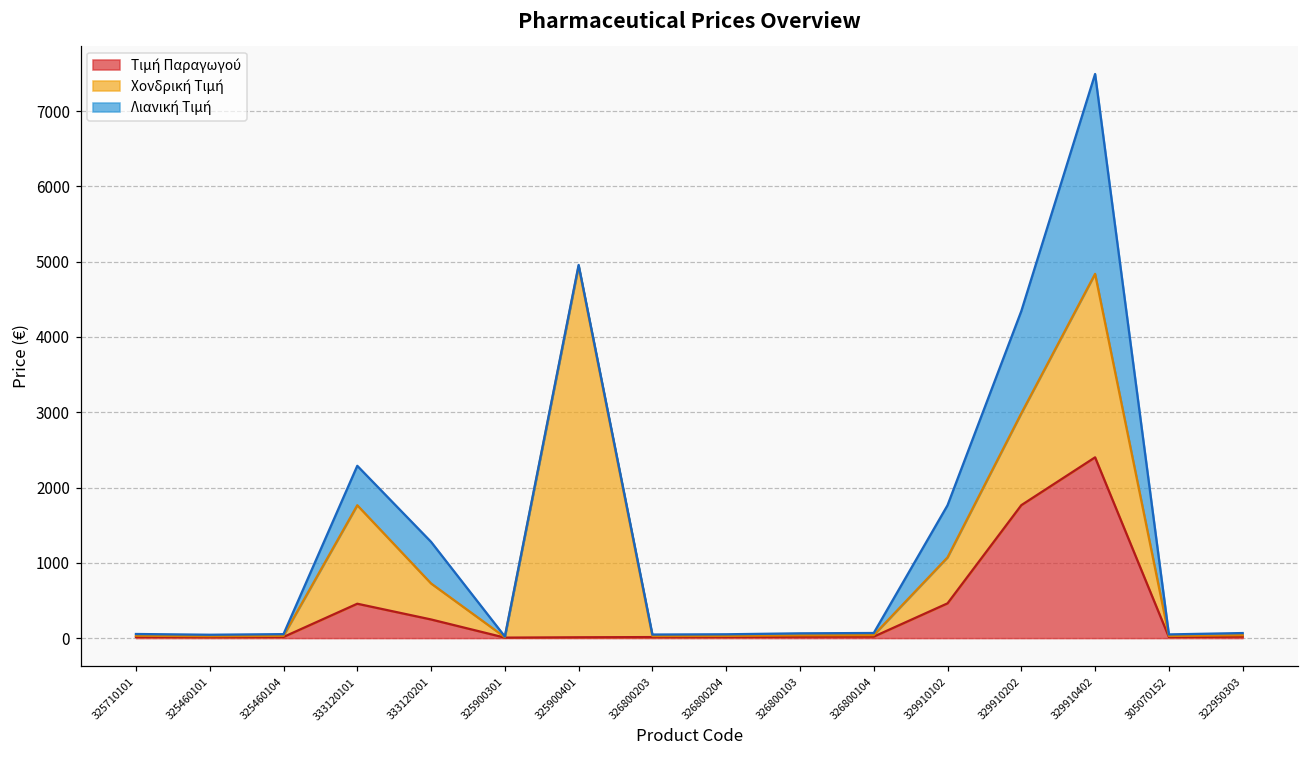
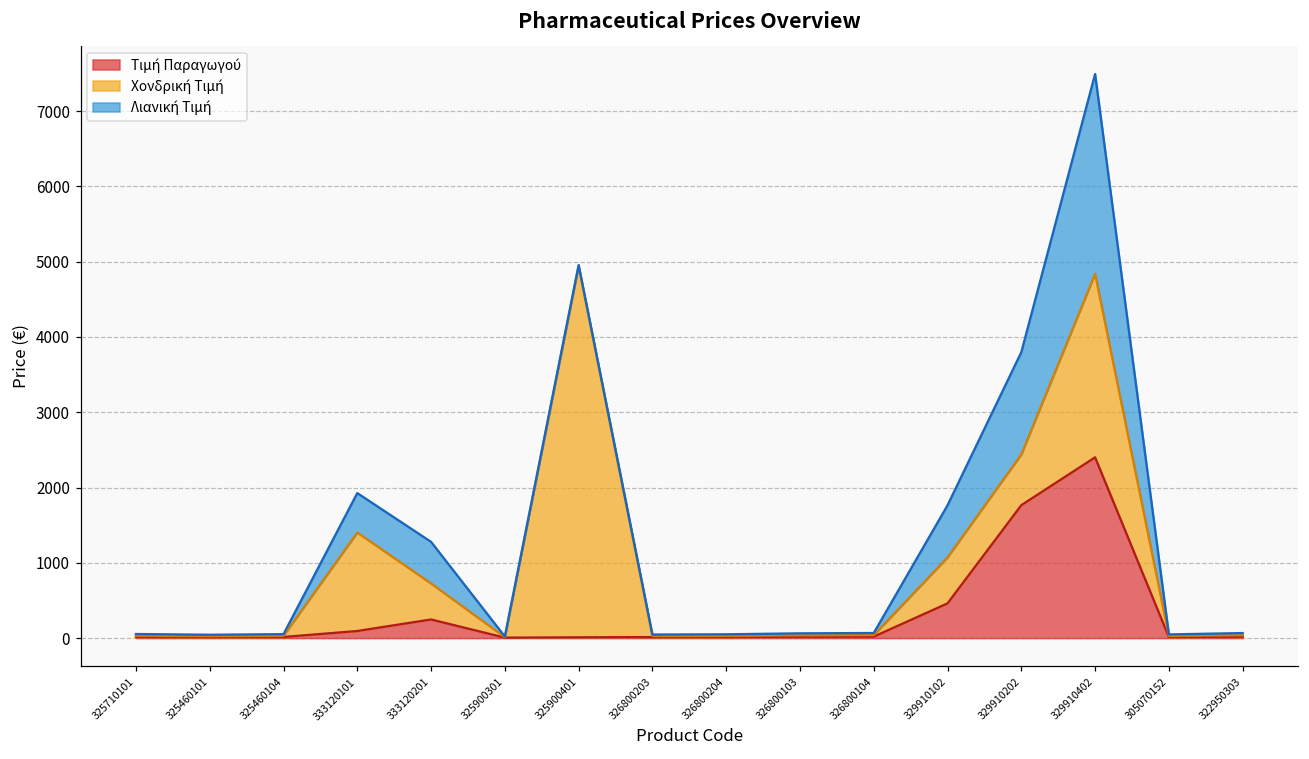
Τιμή Παραγωγού, 333120101: 500 -> 100
Χονδρική Τιμή, 329910202: 1200 -> 700
